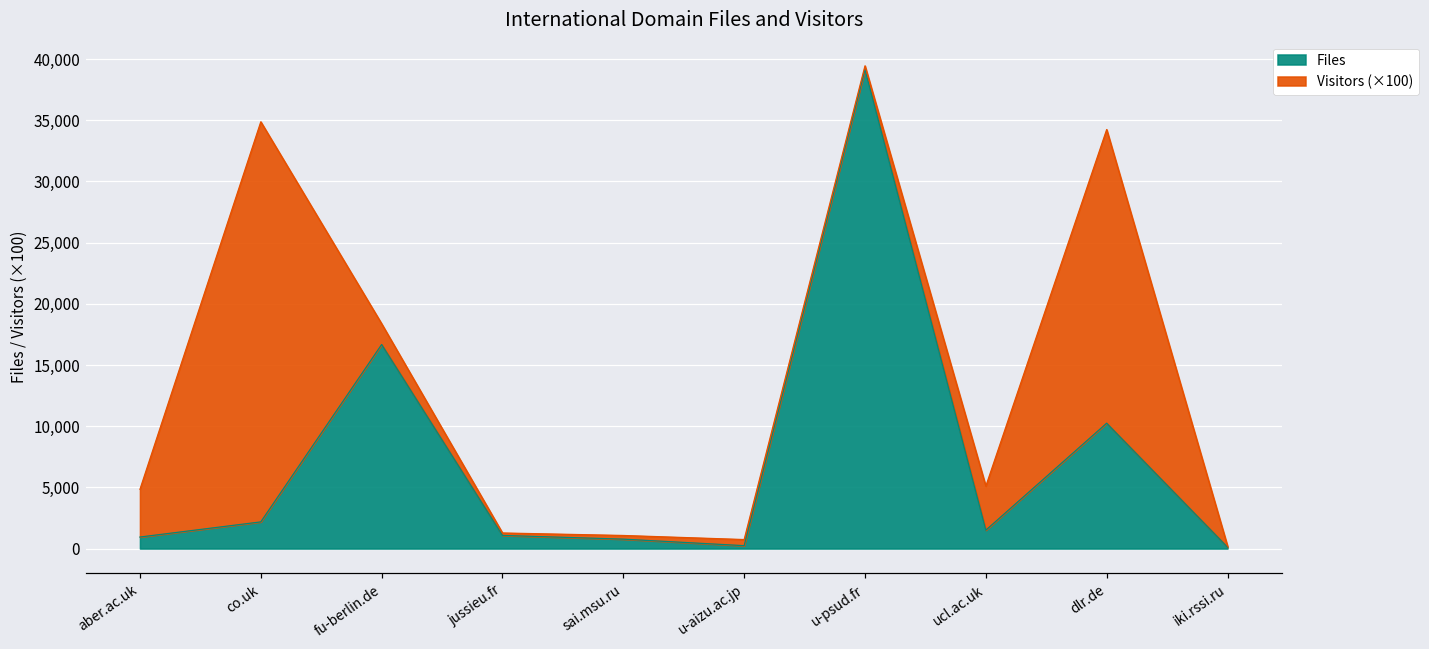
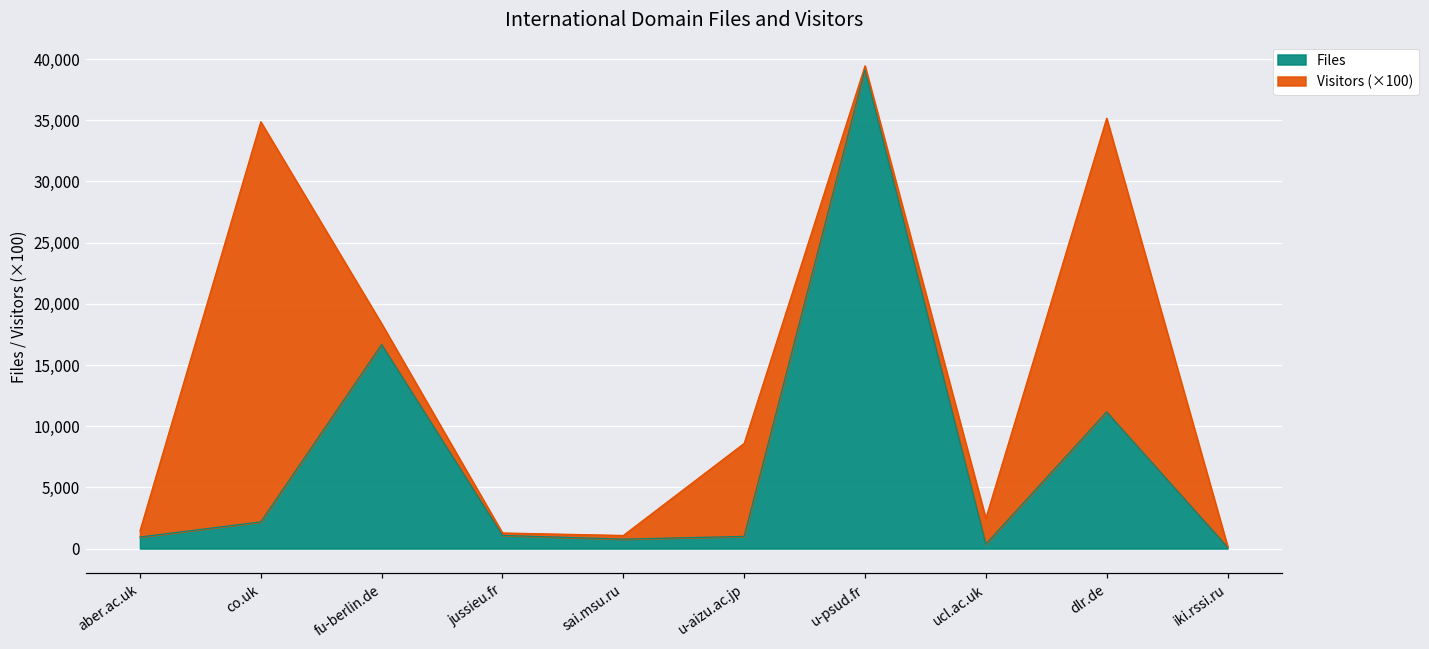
Visitors (×100), aber.ac.uk: 3,900 -> 500
Files, u-aizu.ac.jp: 200 -> 1,000
Visitors (×100), u-aizu.ac.jp: 500 -> 7,600
Files, ucl.ac.uk: 1,500 -> 400
Visitors (×100), ucl.ac.uk: 3,600 -> 2,100
Files, dlr.de: 10,200 -> 11,200
